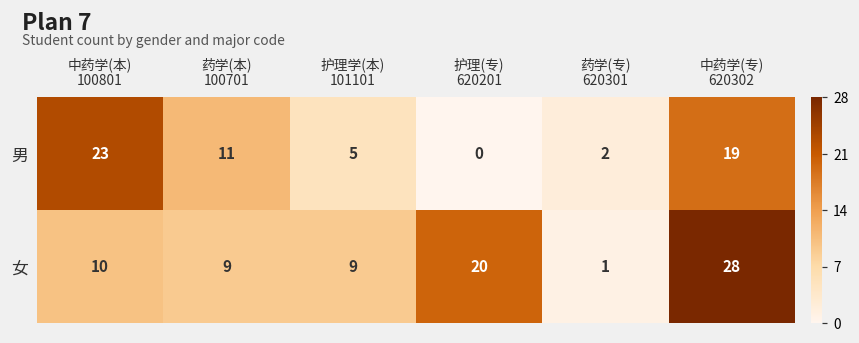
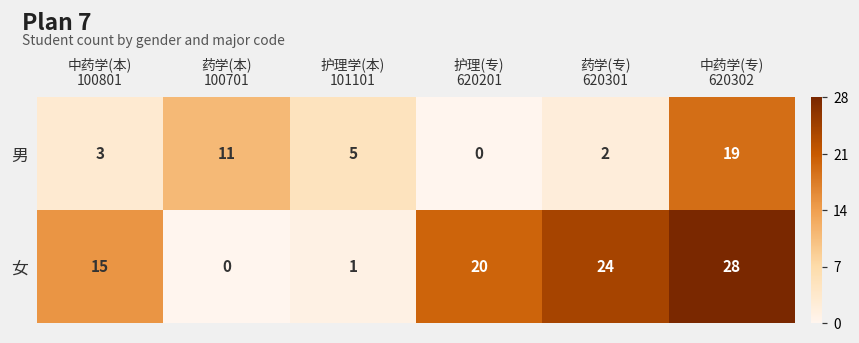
男, 中药学(本) 100801: 23 -> 3
女, 中药学(本) 100801: 10 -> 15
女, 药学(本) 100701: 9 -> 0
女, 护理学(本) 101101: 9 -> 1
女, 药学(专) 620301: 1 -> 24
